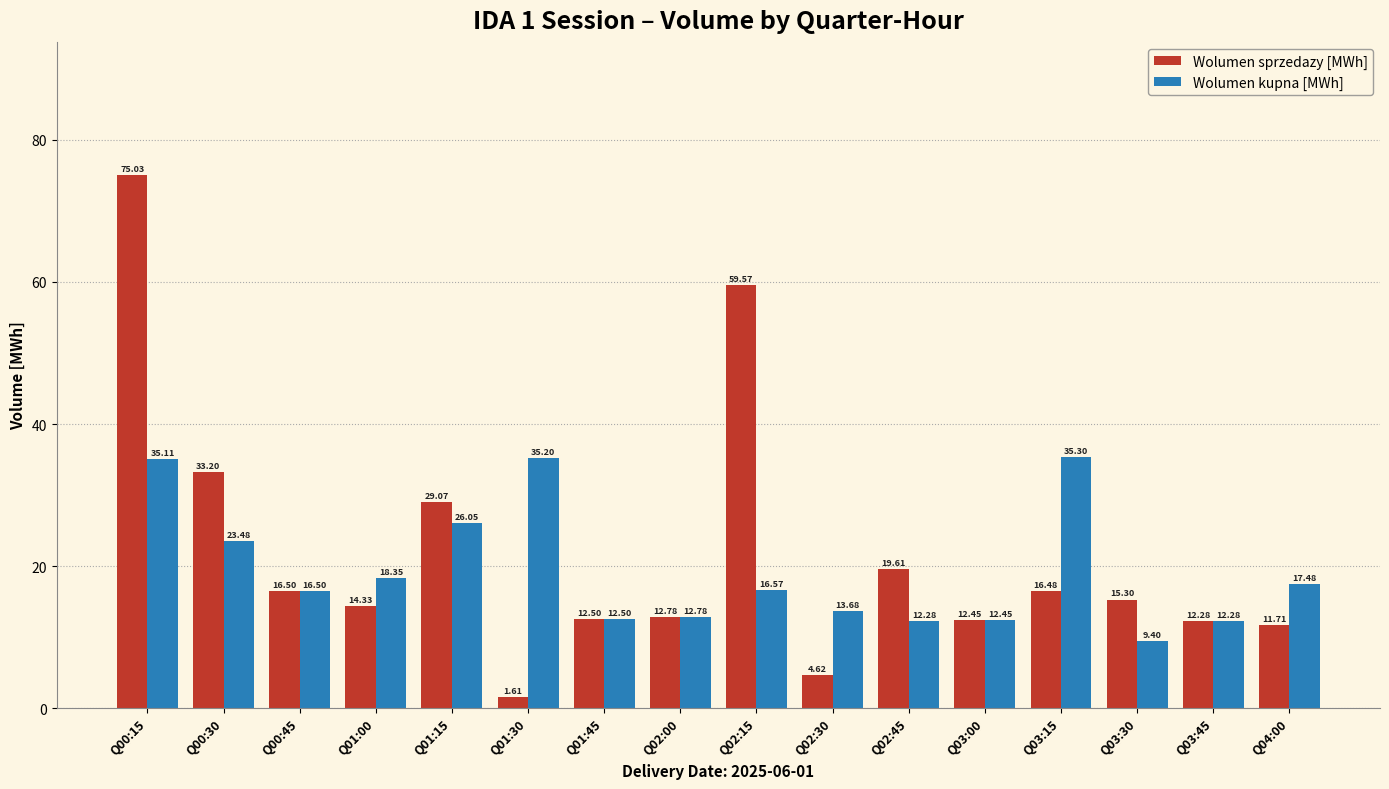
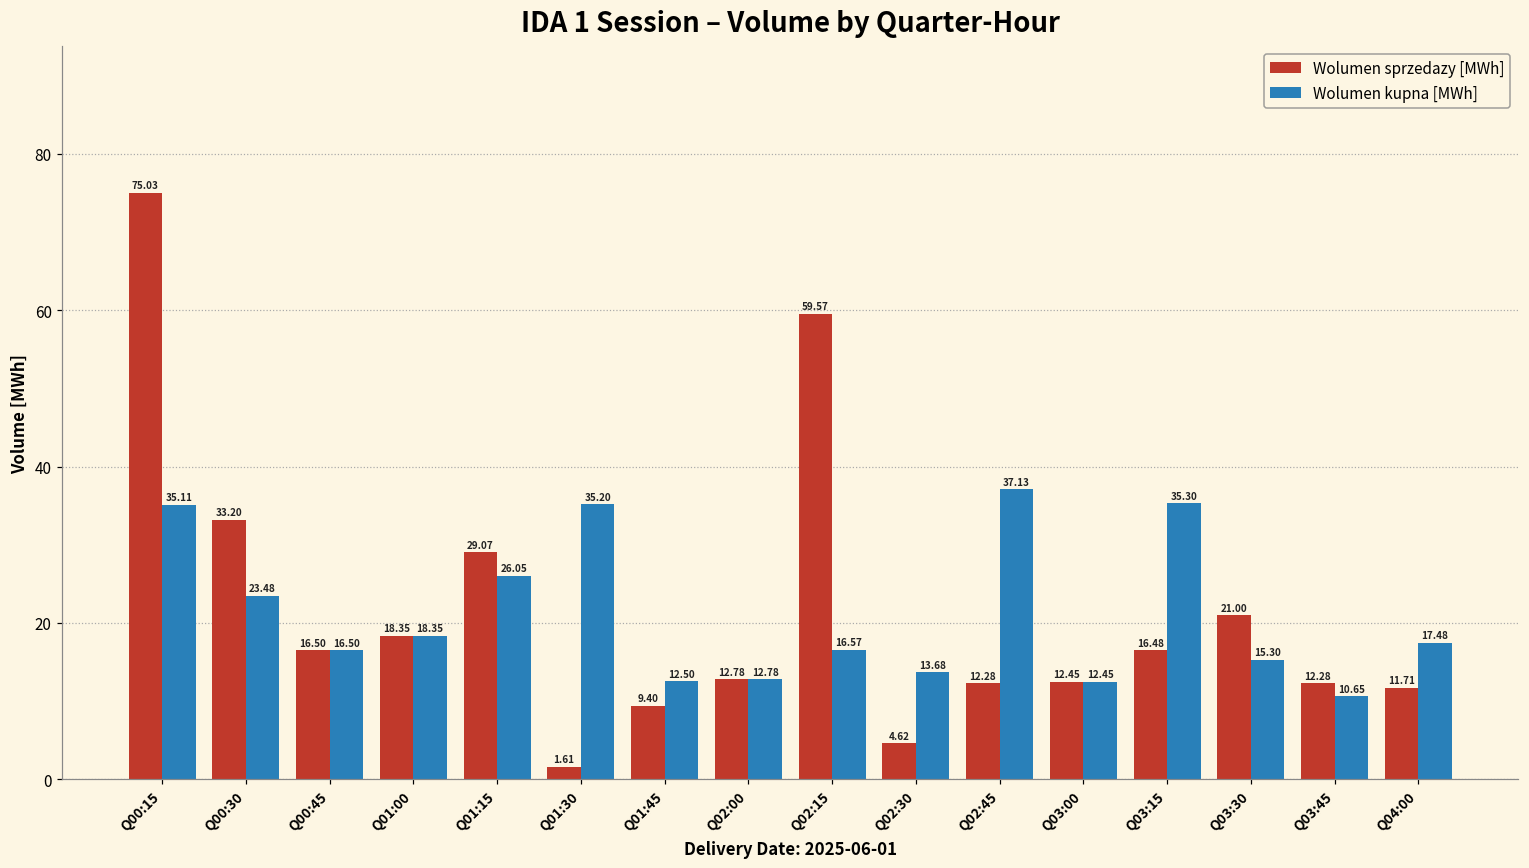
Wolumen sprzedazy [MWh], Q01:00: 14.33 -> 18.35
Wolumen sprzedazy [MWh], Q01:45: 12.50 -> 9.40
Wolumen sprzedazy [MWh], Q02:45: 19.61 -> 12.28
Wolumen kupna [MWh], Q02:45: 12.28 -> 37.13
Wolumen sprzedazy [MWh], Q03:30: 15.30 -> 21.00
Wolumen kupna [MWh], Q03:30: 9.40 -> 15.30
Wolumen kupna [MWh], Q03:45: 12.28 -> 10.65
